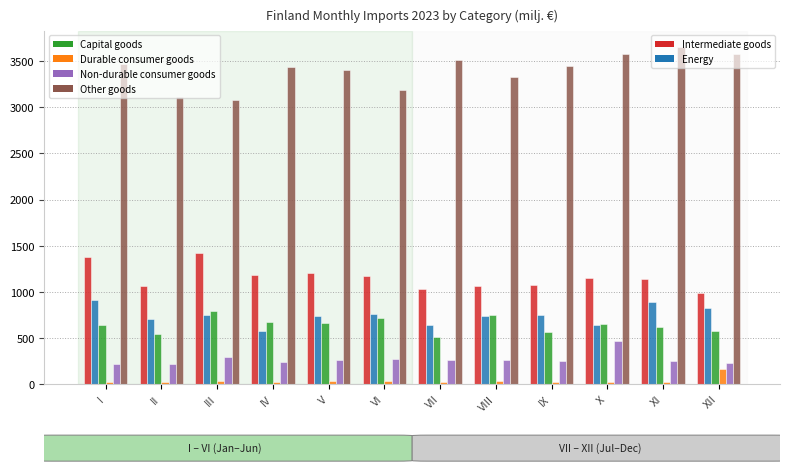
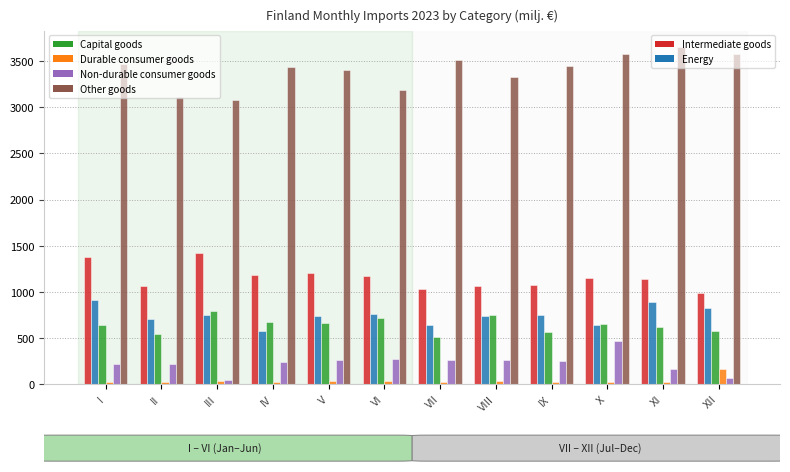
Non-durable consumer goods, III: 300 -> 0
Non-durable consumer goods, XI: 300 -> 200
Non-durable consumer goods, XII: 200 -> 100
